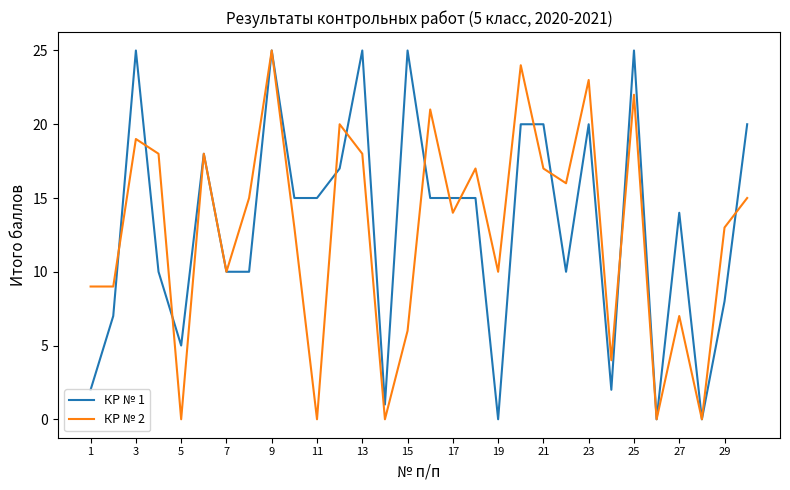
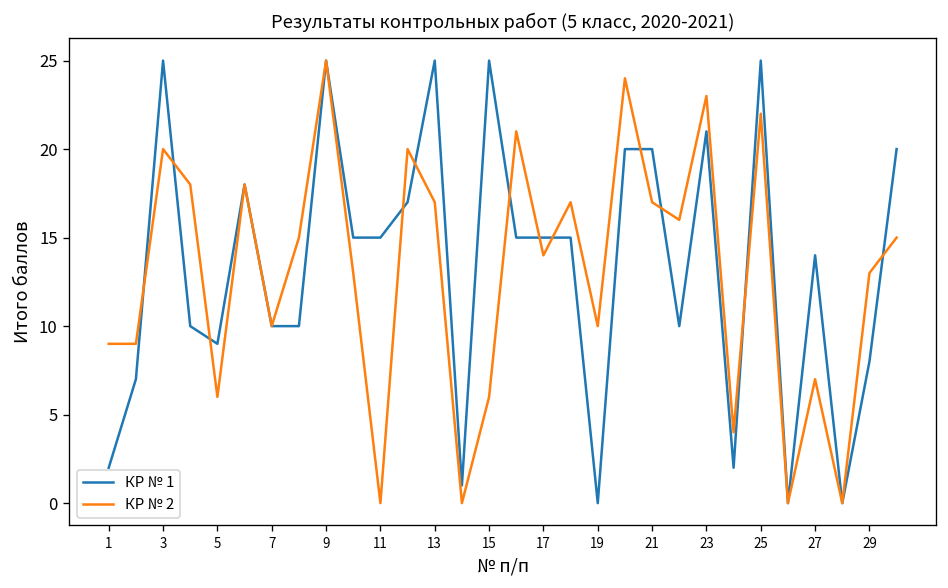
КР № 2, 3: 19 -> 20
КР № 1, 5: 5 -> 9
КР № 2, 5: 0 -> 6
КР № 2, 13: 18 -> 17
КР № 1, 23: 20 -> 21
